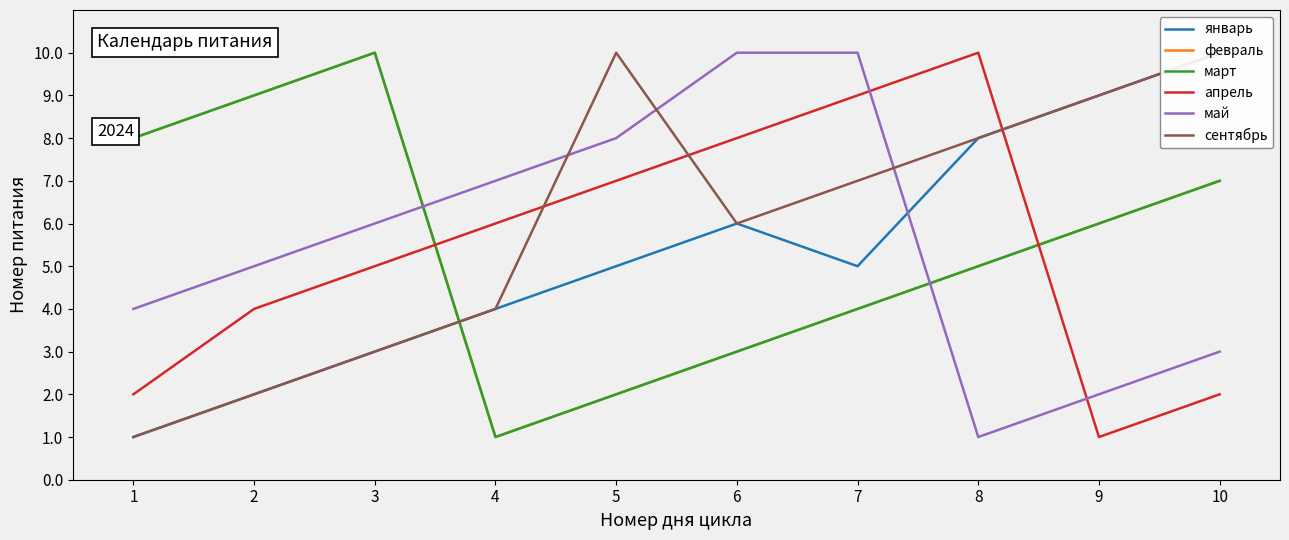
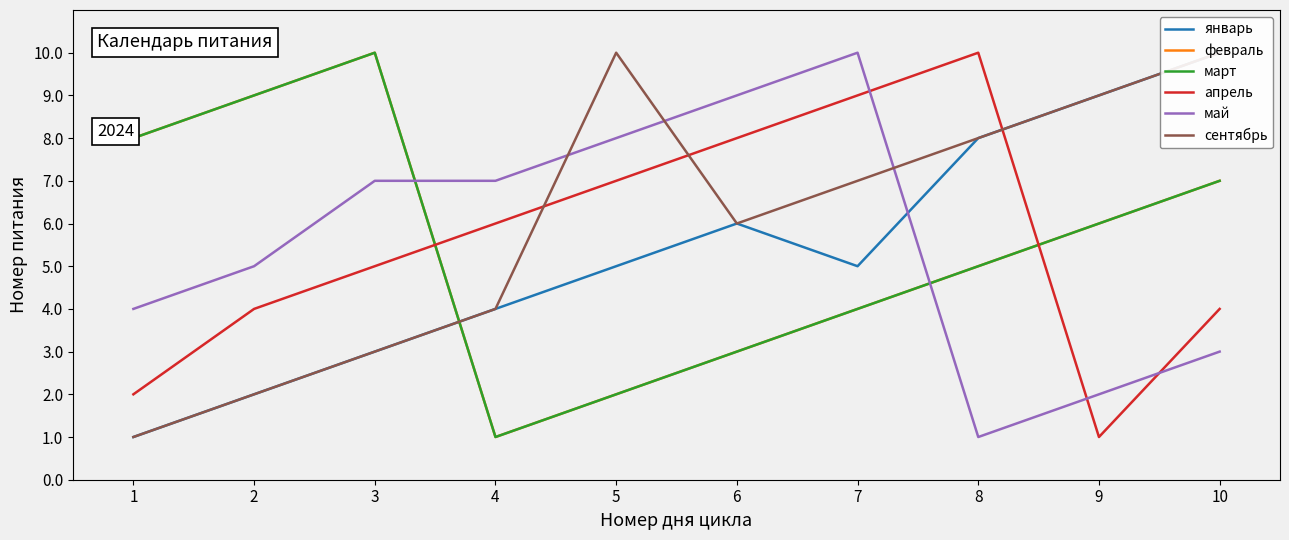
май, 3: 6 -> 7
май, 6: 10 -> 9
апрель, 10: 2 -> 4
